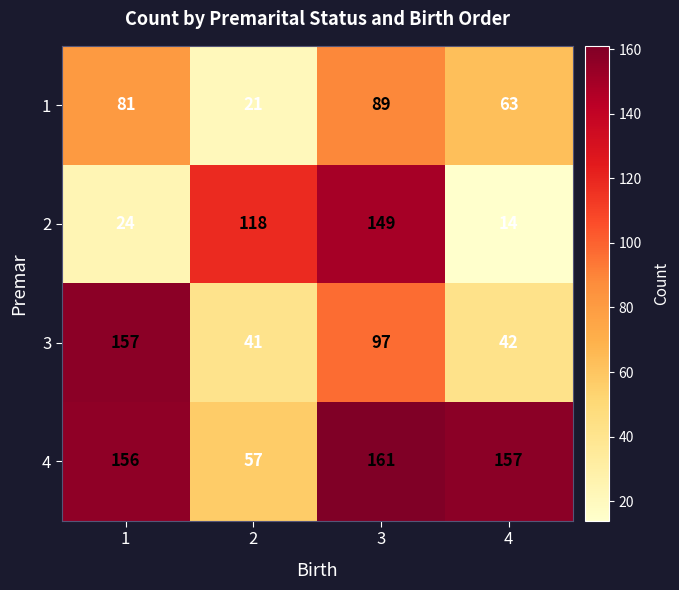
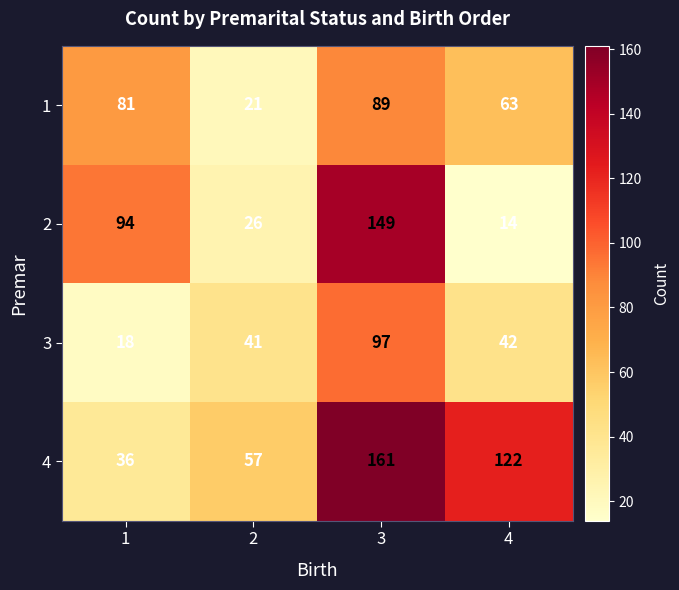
2, 1: 24 -> 94
2, 2: 118 -> 26
3, 1: 157 -> 18
4, 1: 156 -> 36
4, 4: 157 -> 122
